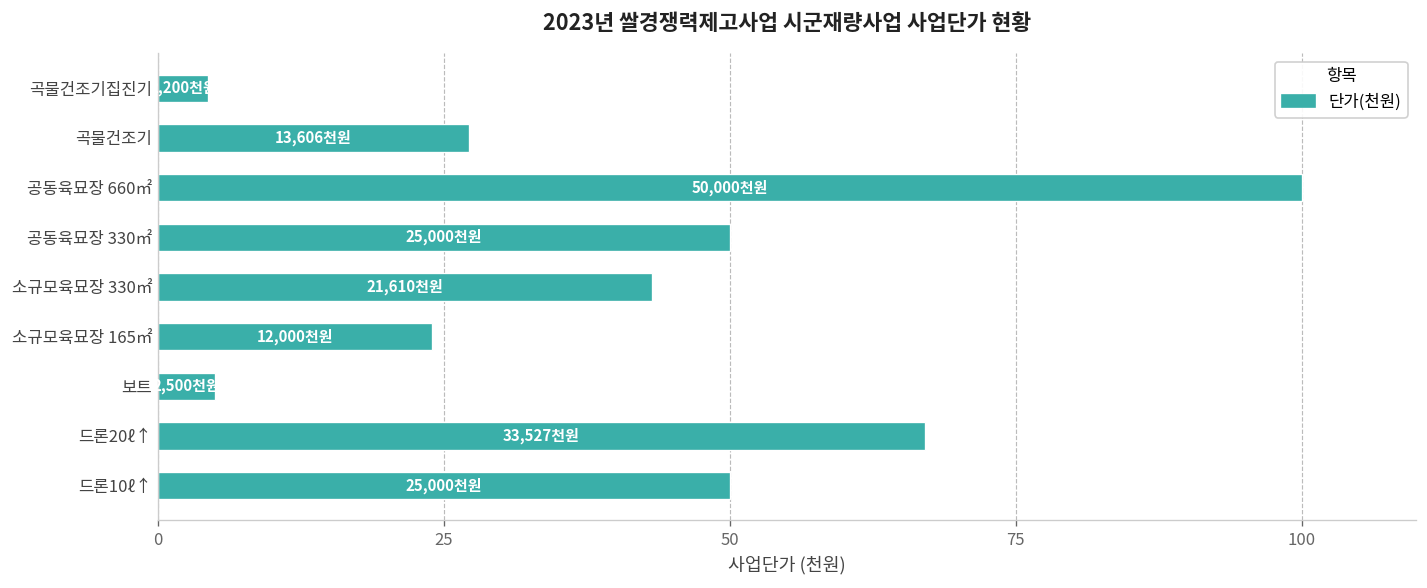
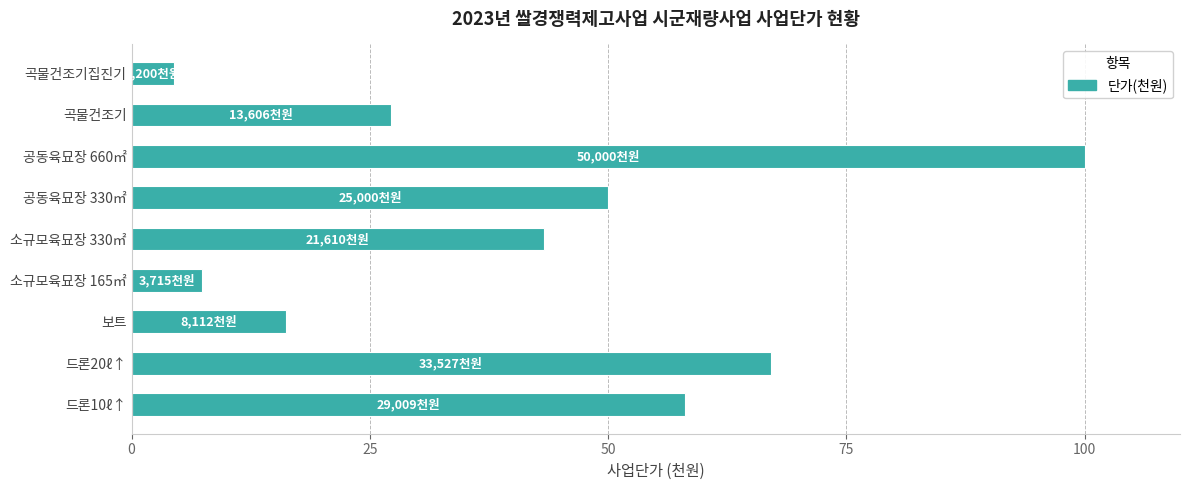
소규모육묘장 165㎡: 12,000 -> 3,715
보트: 2,500 -> 8,112
드론10ℓ↑: 25,000 -> 29,009
